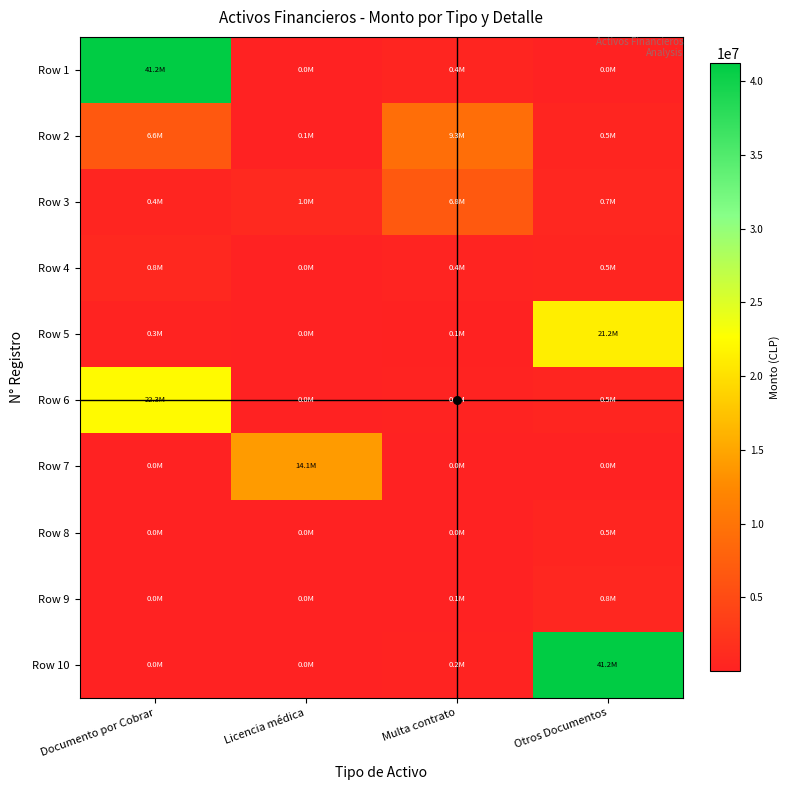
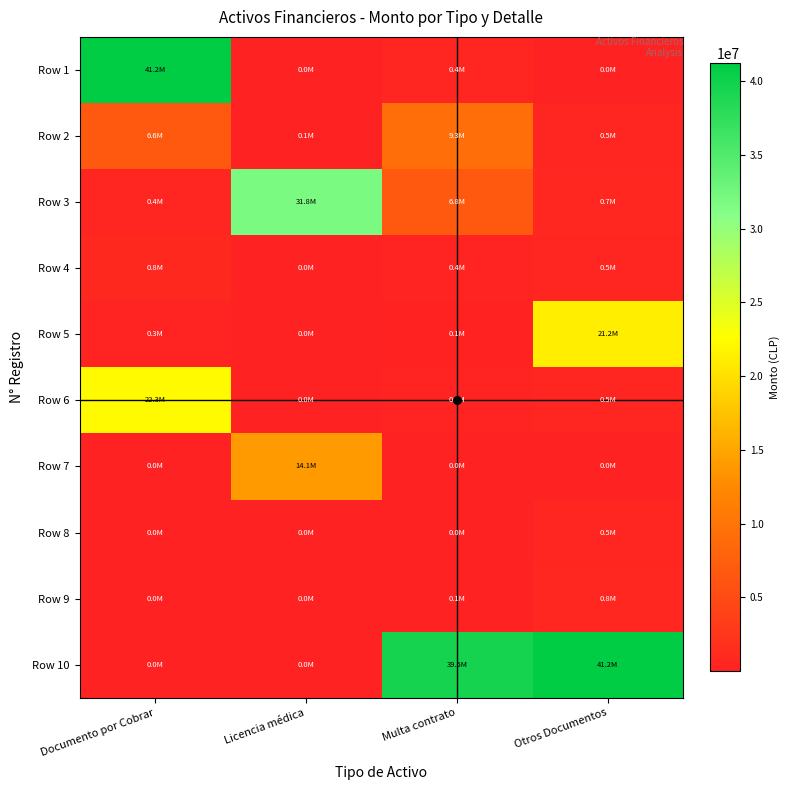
Row 3, Licencia médica: 1.0M -> 31.8M
Row 10, Multa contrato: 0.2M -> 39.5M
